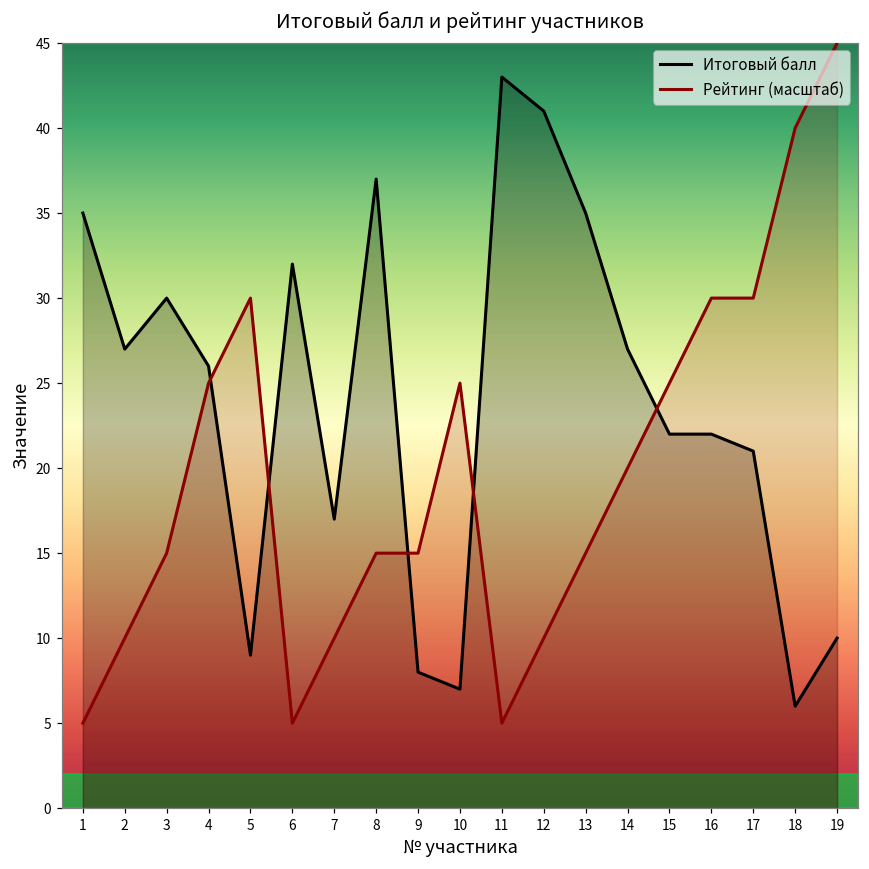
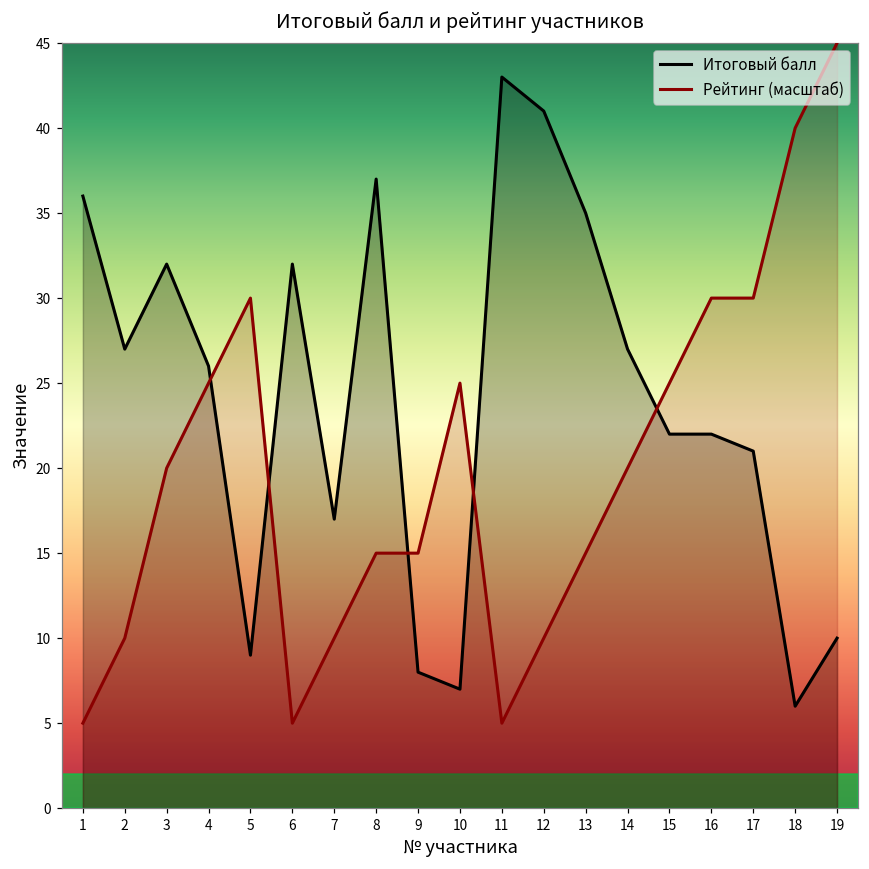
Итоговый балл, 1: 35 -> 36
Итоговый балл, 3: 30 -> 32
Рейтинг (масштаб), 3: 15.0 -> 20.0
